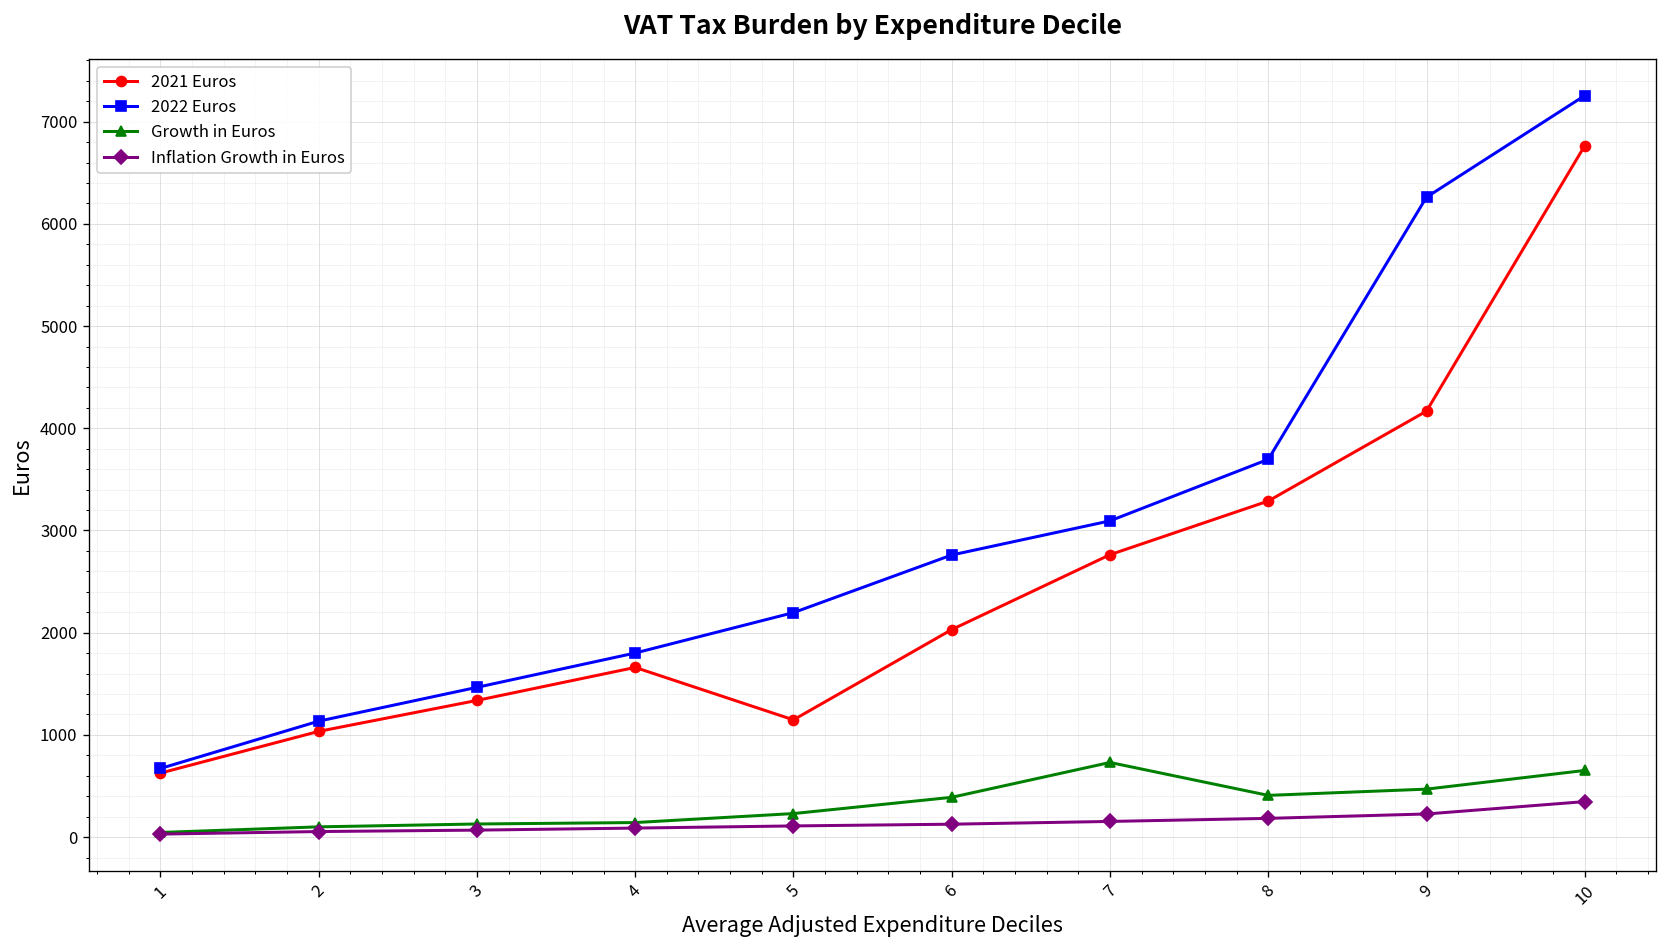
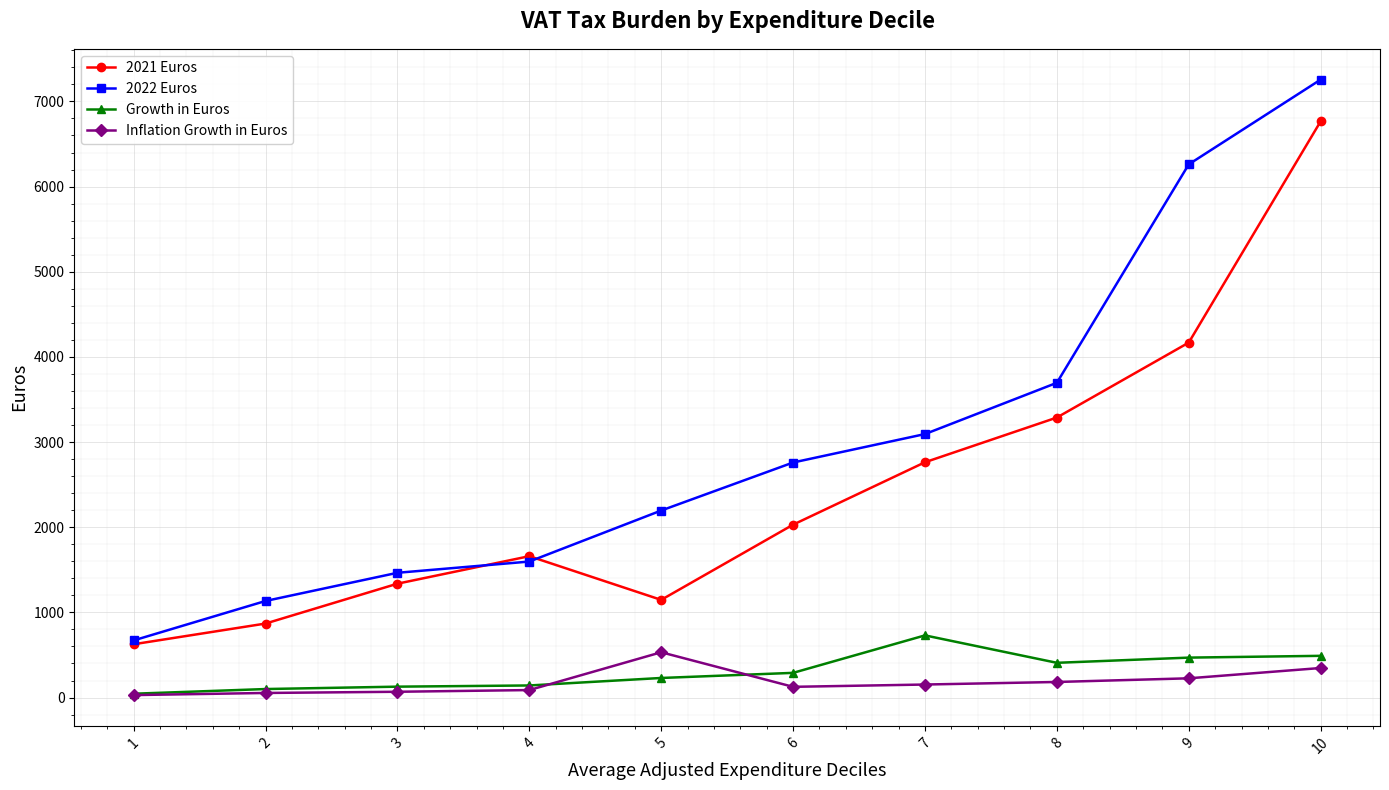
2021 Euros, 2: 1000 -> 900
2022 Euros, 4: 1800 -> 1600
Inflation Growth in Euros, 5: 100 -> 500
Growth in Euros, 6: 400 -> 300
Growth in Euros, 10: 700 -> 500
